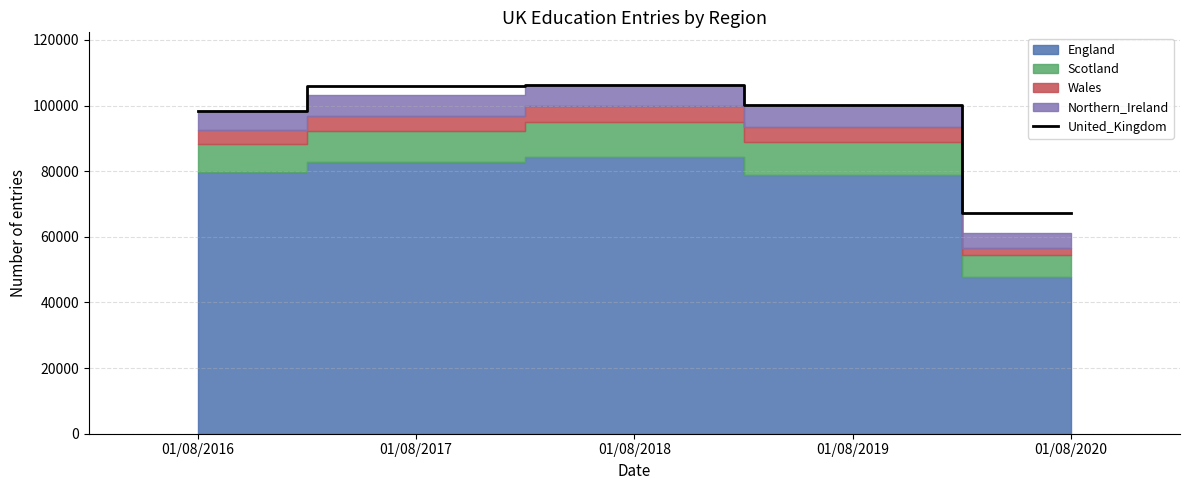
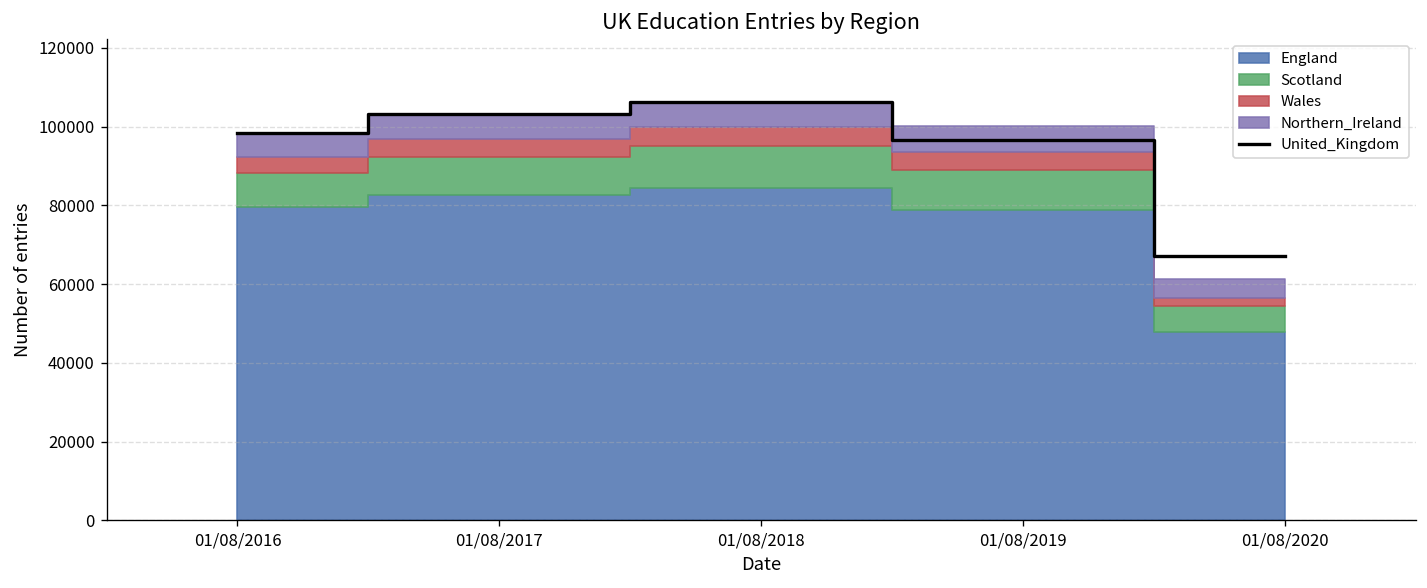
United_Kingdom, 01/08/2017: 106000 -> 103000
United_Kingdom, 01/08/2019: 100000 -> 97000
